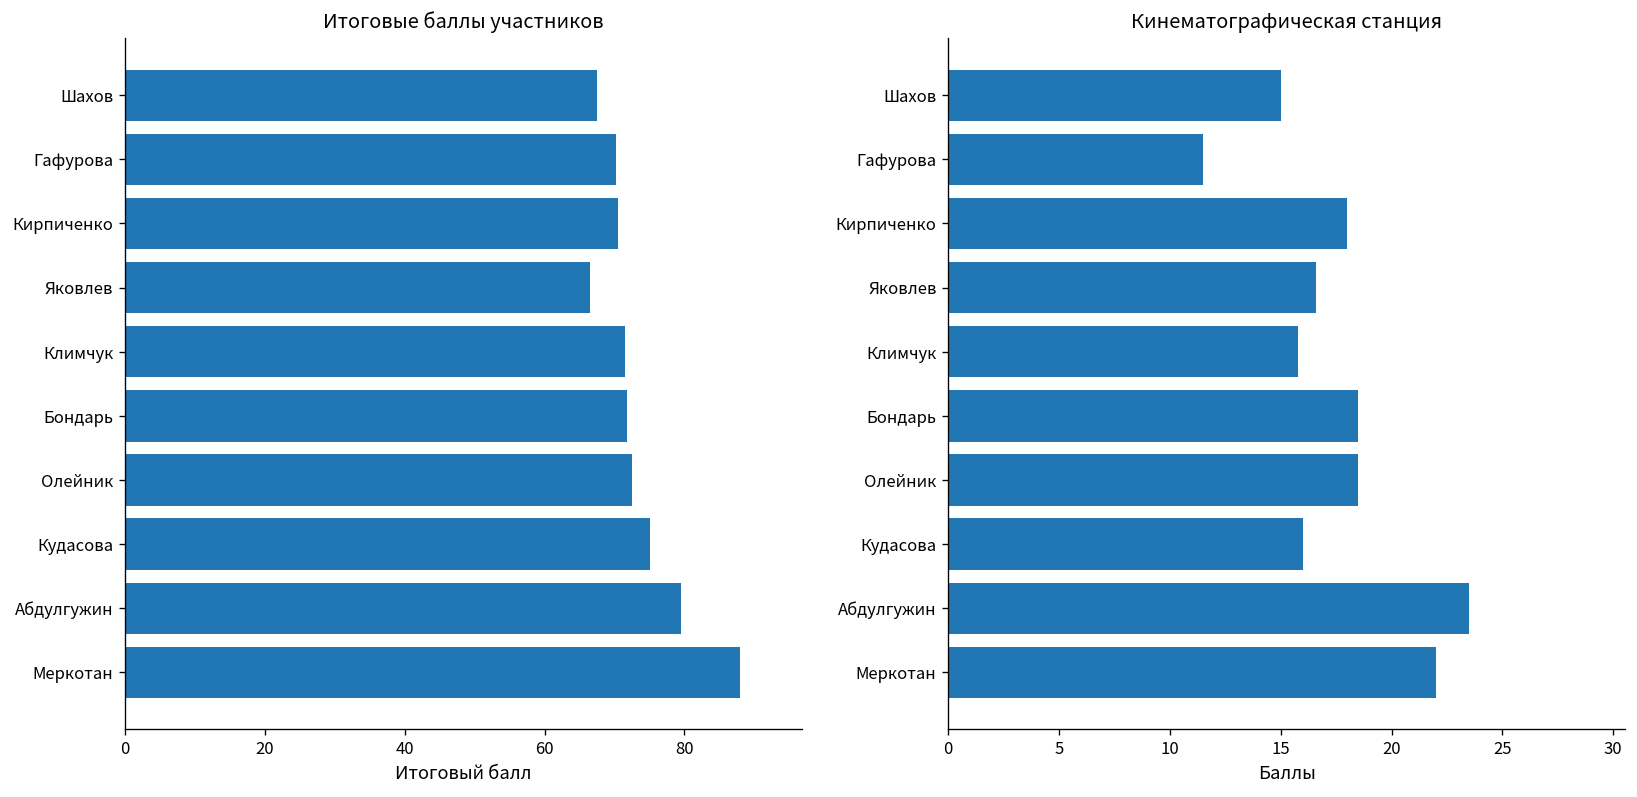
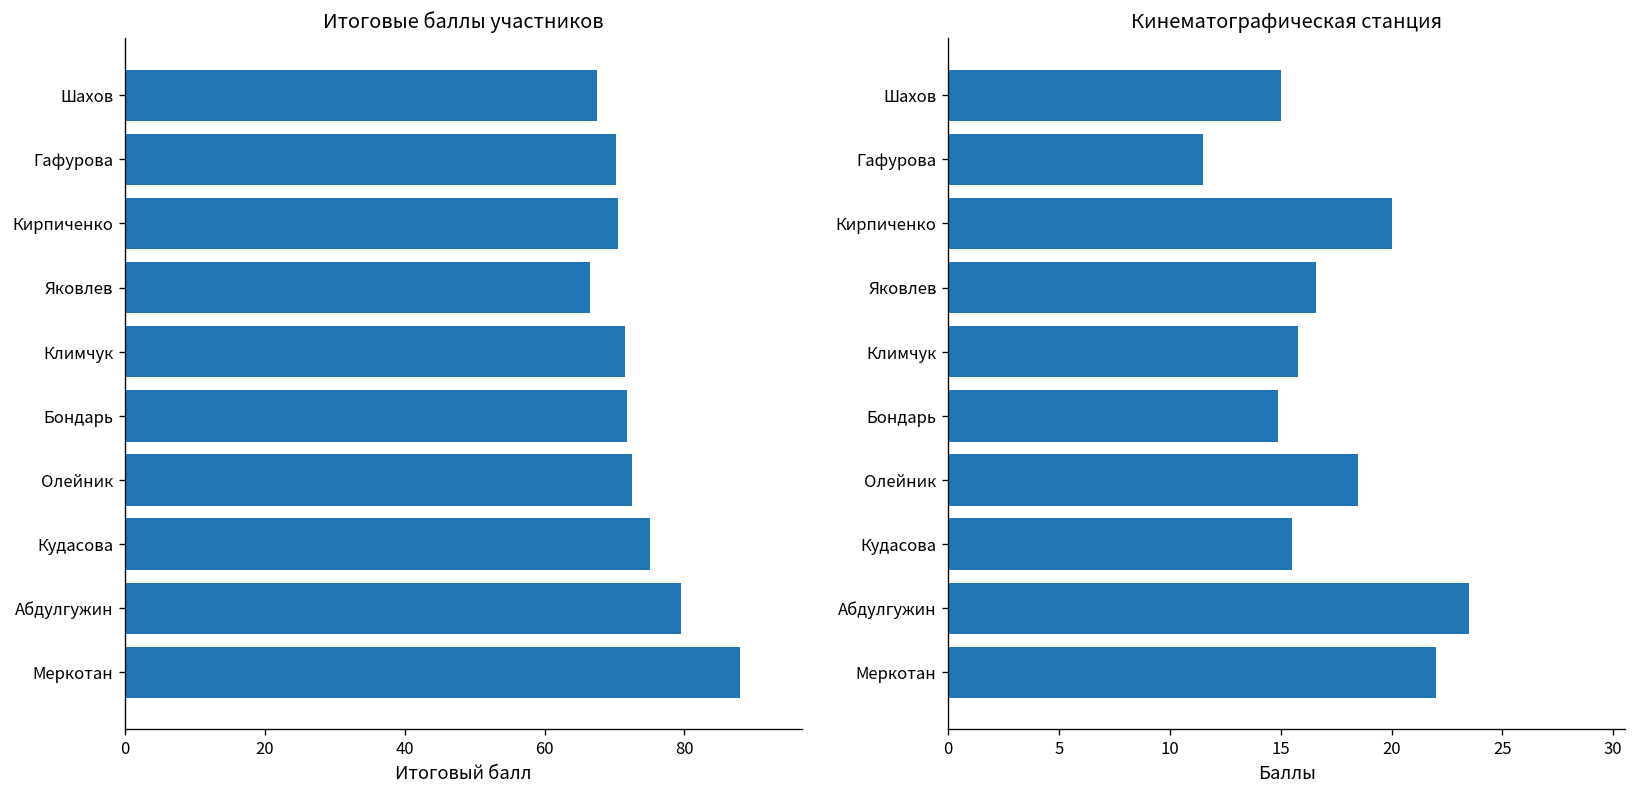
Кинематографическая станция, Кирпиченко: 18 -> 20
Кинематографическая станция, Бондарь: 18.5 -> 14.9
Кинематографическая станция, Кудасова: 16.0 -> 15.5
